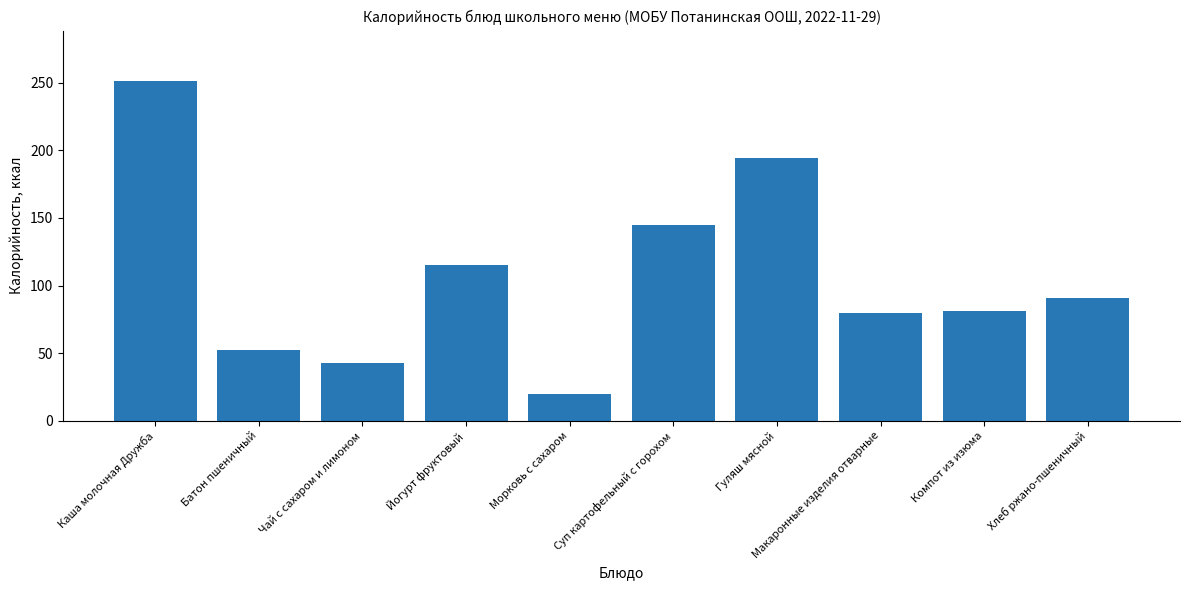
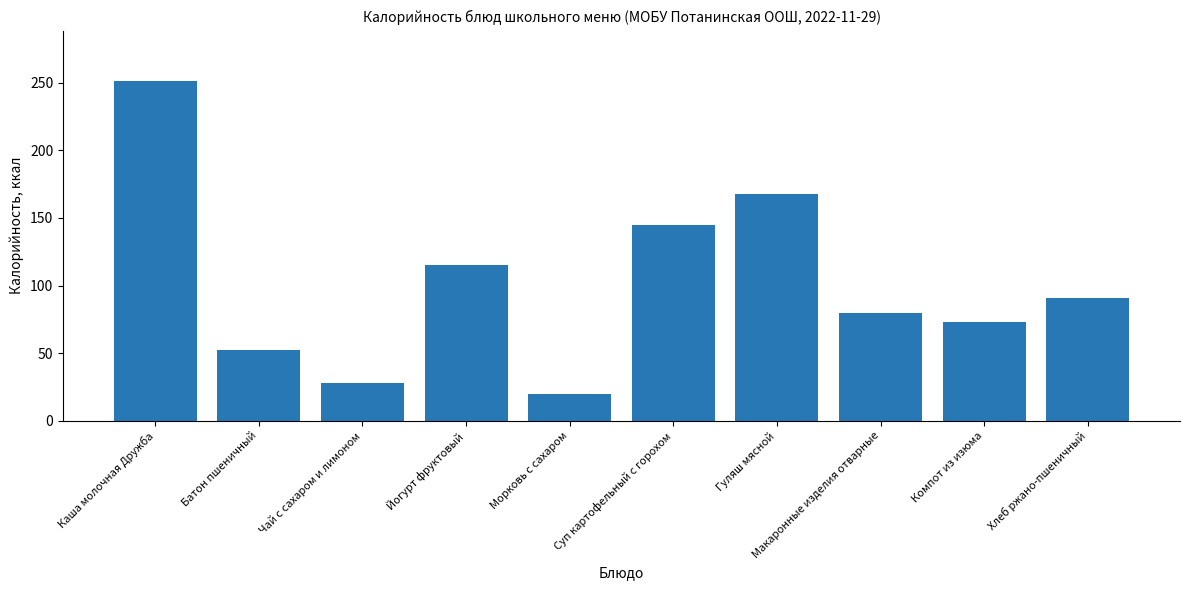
Чай с сахаром и лимоном: 43 -> 28
Гуляш мясной: 194 -> 168
Компот из изюма: 81 -> 73
